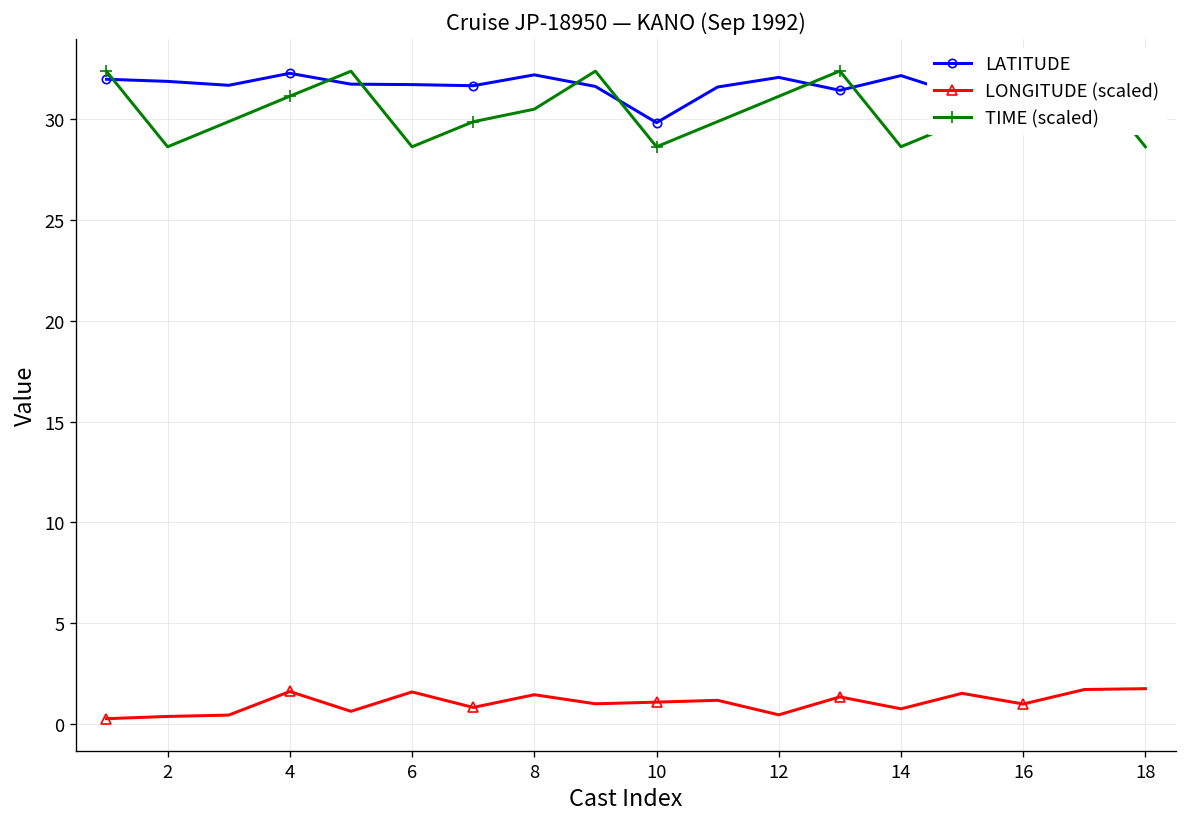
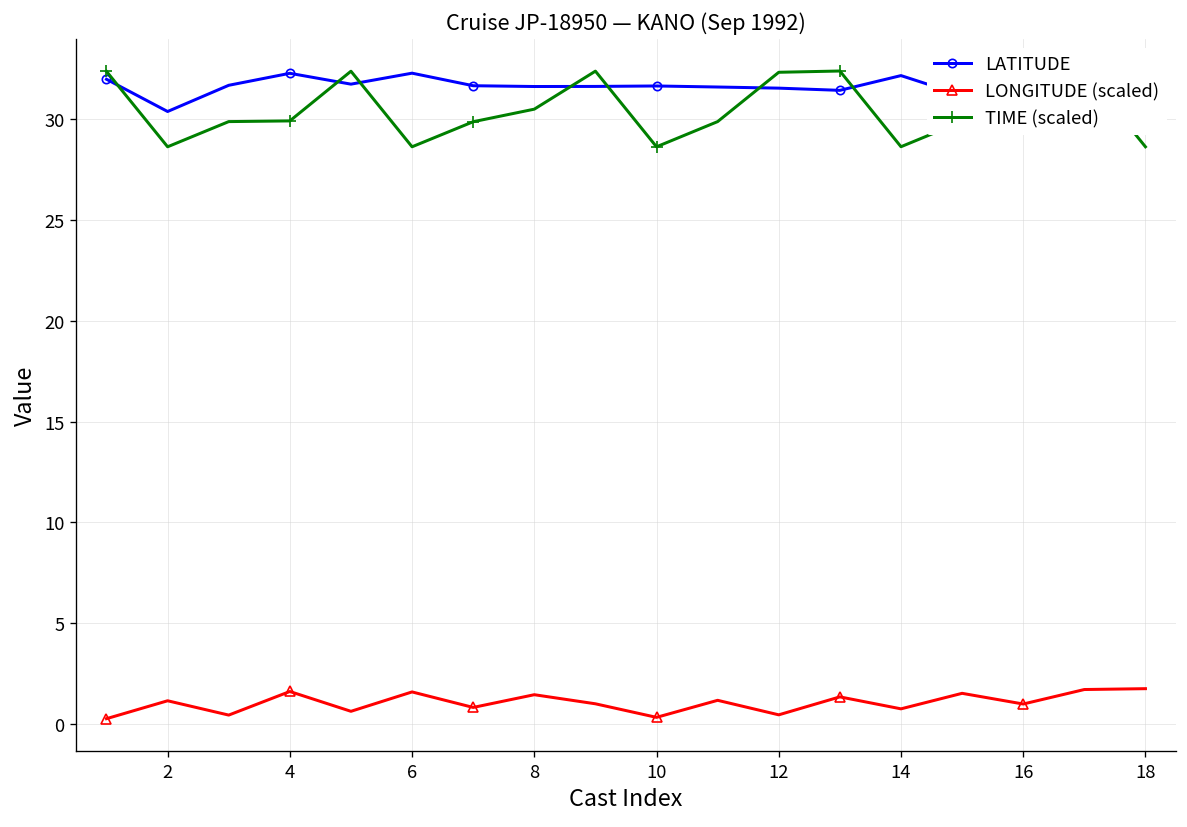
LATITUDE, 2: 31.9 -> 30.4
LONGITUDE (scaled), 2: 0.4 -> 1.1
TIME (scaled), 4: 31.1 -> 29.9
LATITUDE, 6: 31.7 -> 32.3
LATITUDE, 8: 32.2 -> 31.6
LATITUDE, 10: 29.8 -> 31.7
LONGITUDE (scaled), 10: 1.1 -> 0.3
LATITUDE, 12: 32.1 -> 31.5
TIME (scaled), 12: 31.1 -> 32.3
